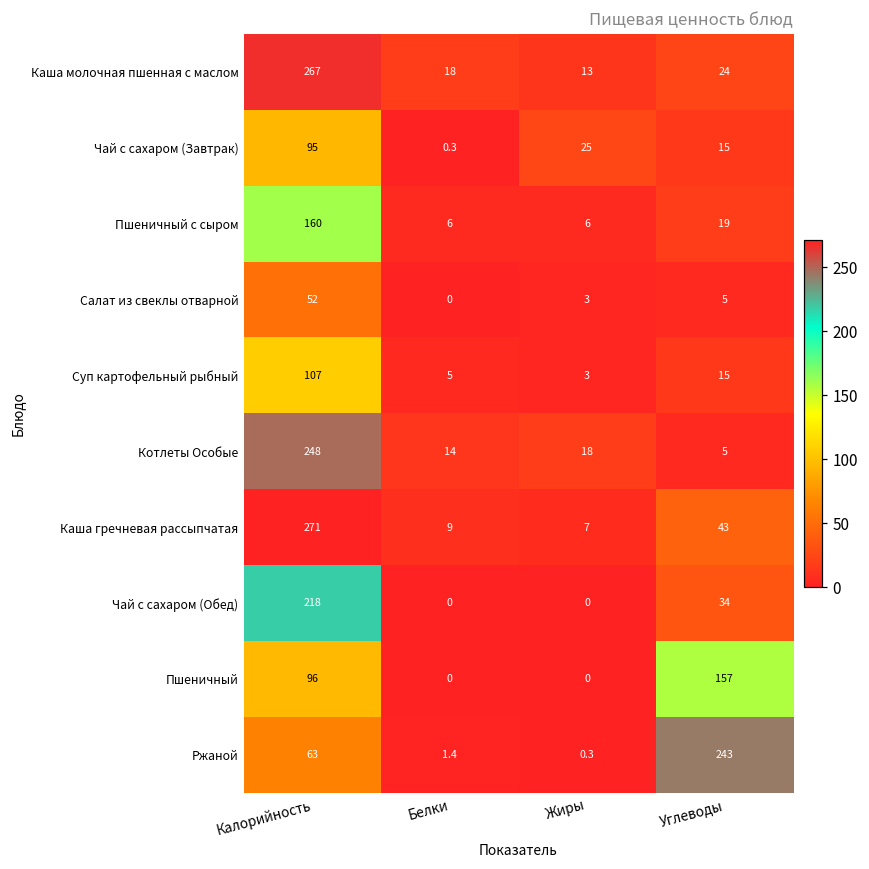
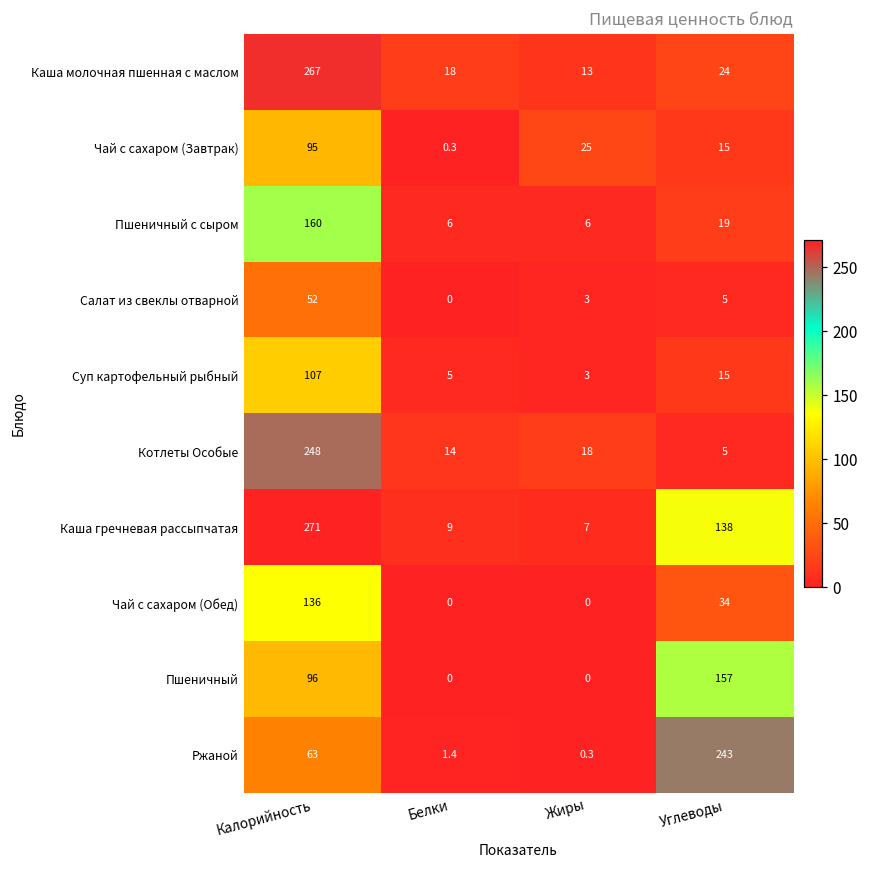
Каша гречневая рассыпчатая, Углеводы: 43 -> 138
Чай с сахаром (Обед), Калорийность: 218 -> 136
